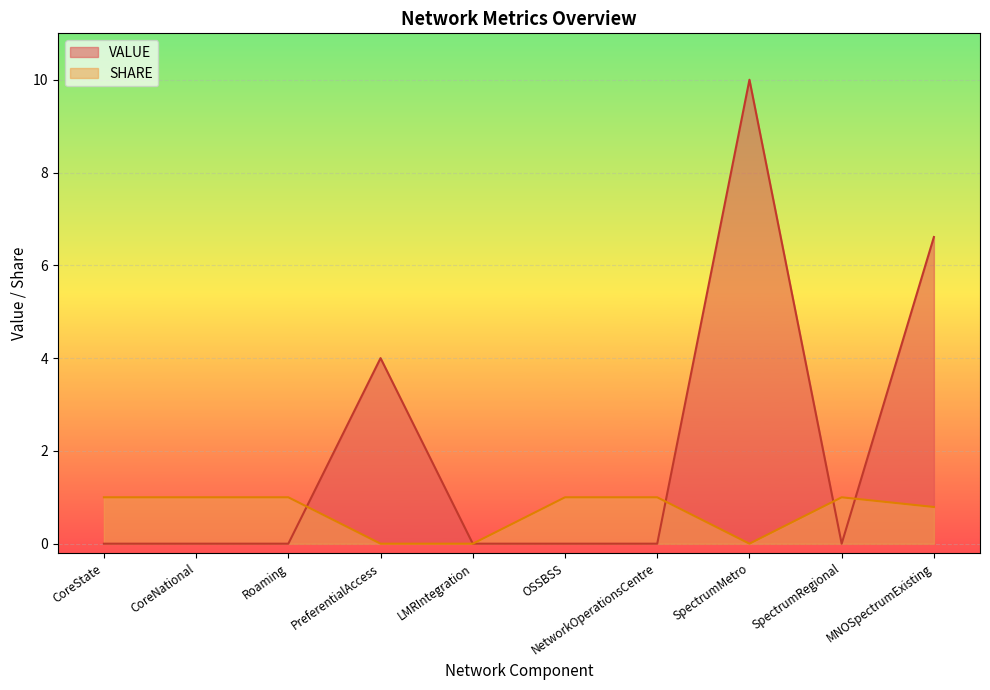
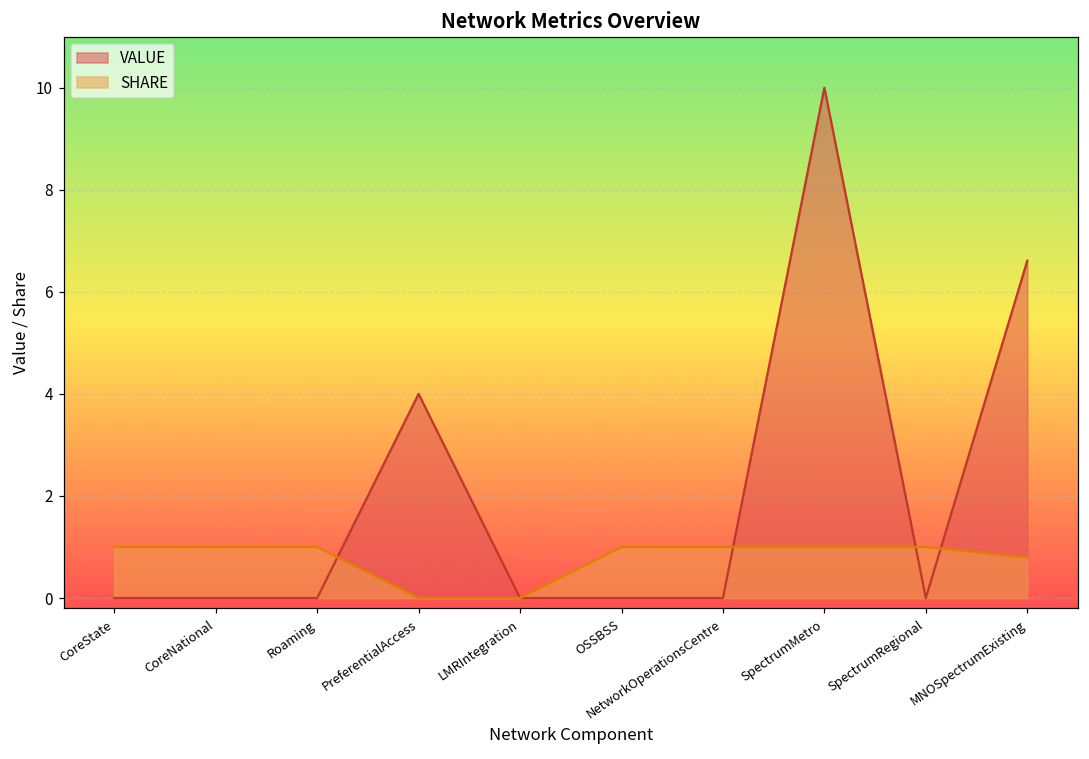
SHARE, SpectrumMetro: 0 -> 1
